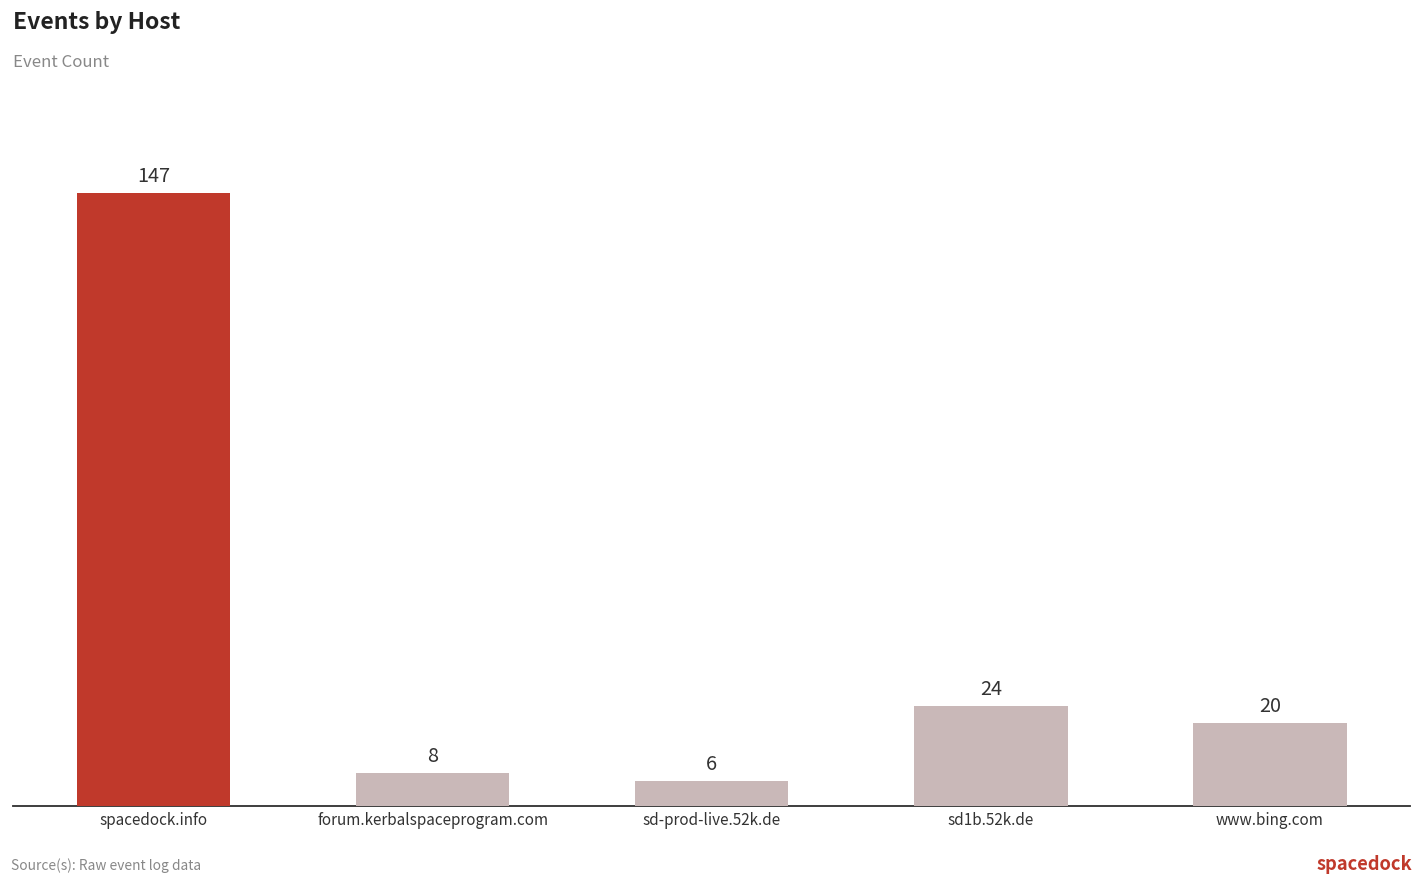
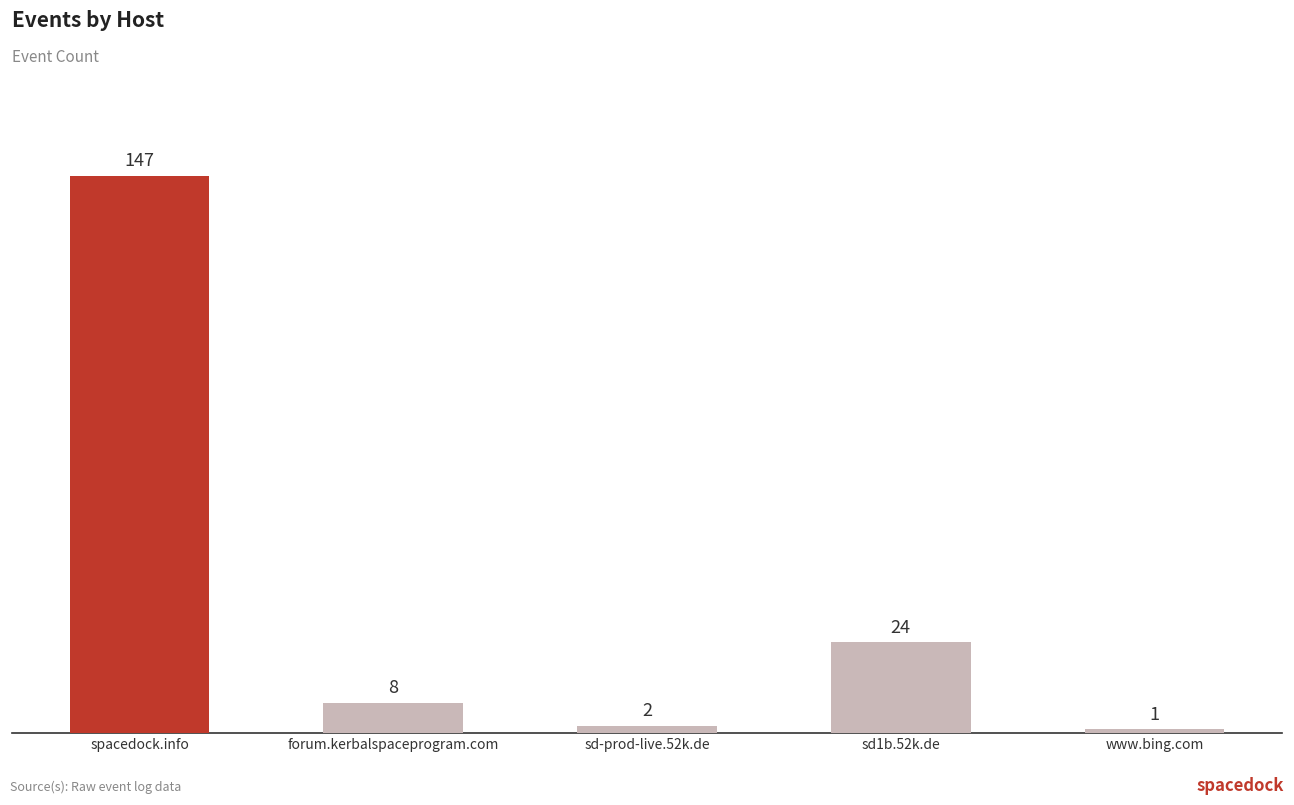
sd-prod-live.52k.de: 6 -> 2
www.bing.com: 20 -> 1
